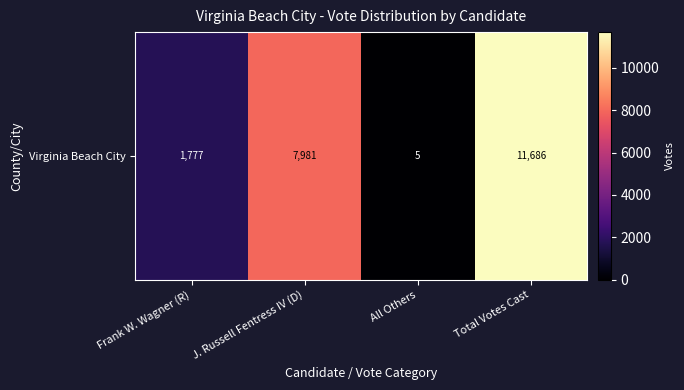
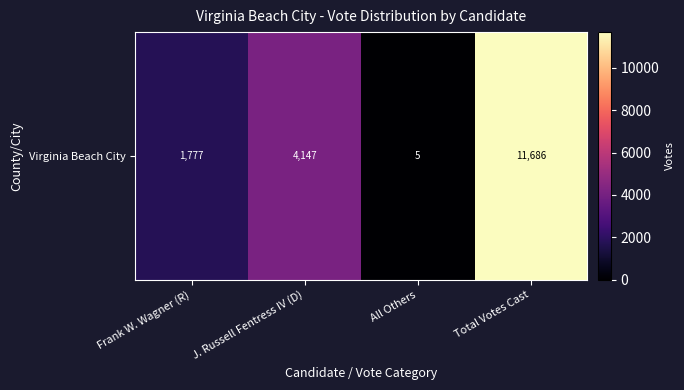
Virginia Beach City, J. Russell Fentress IV (D): 7,981 -> 4,147
